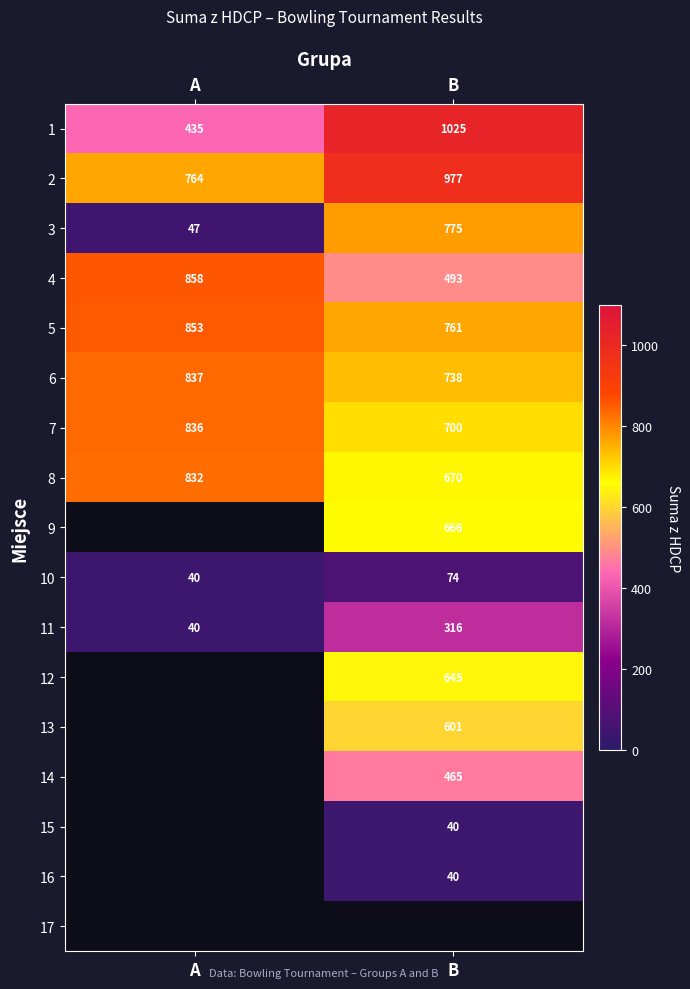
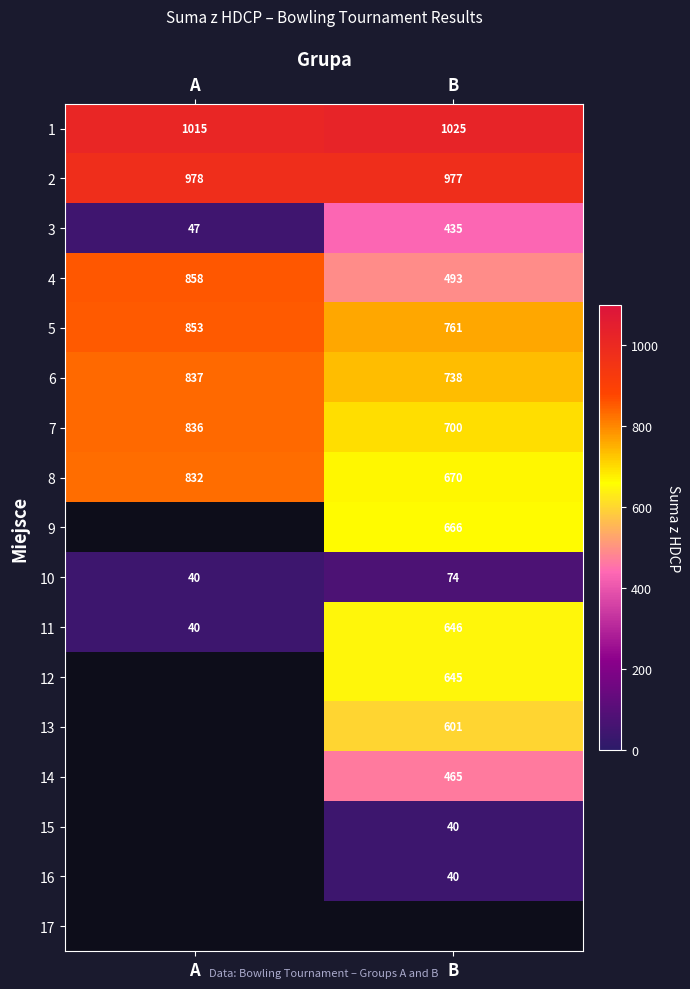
1, A: 435 -> 1015
2, A: 764 -> 978
3, B: 775 -> 435
11, B: 316 -> 646
